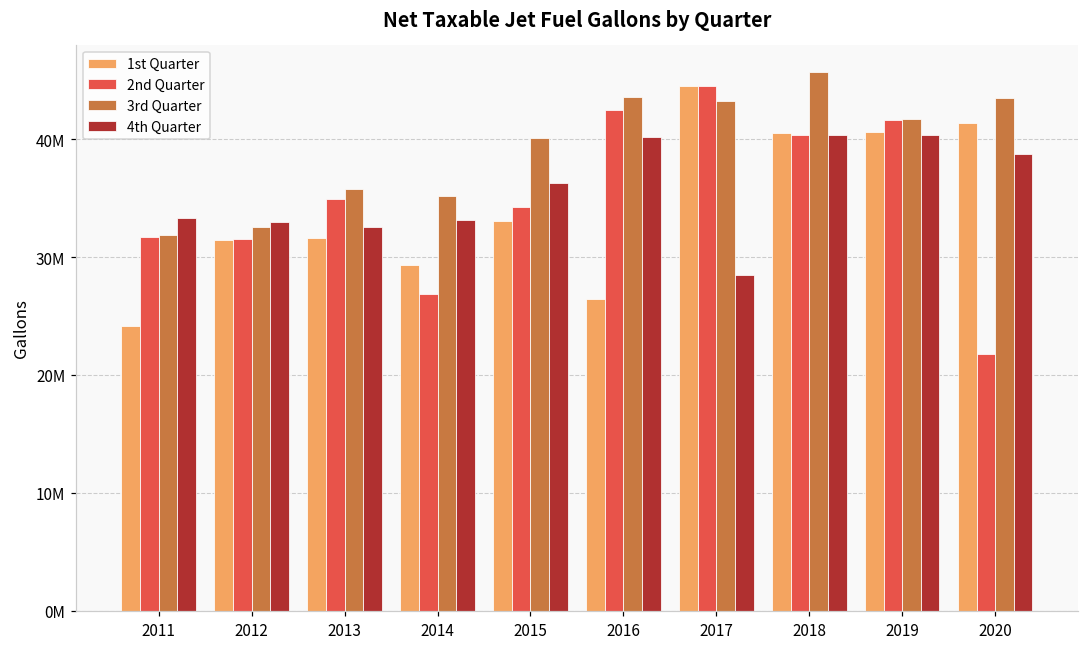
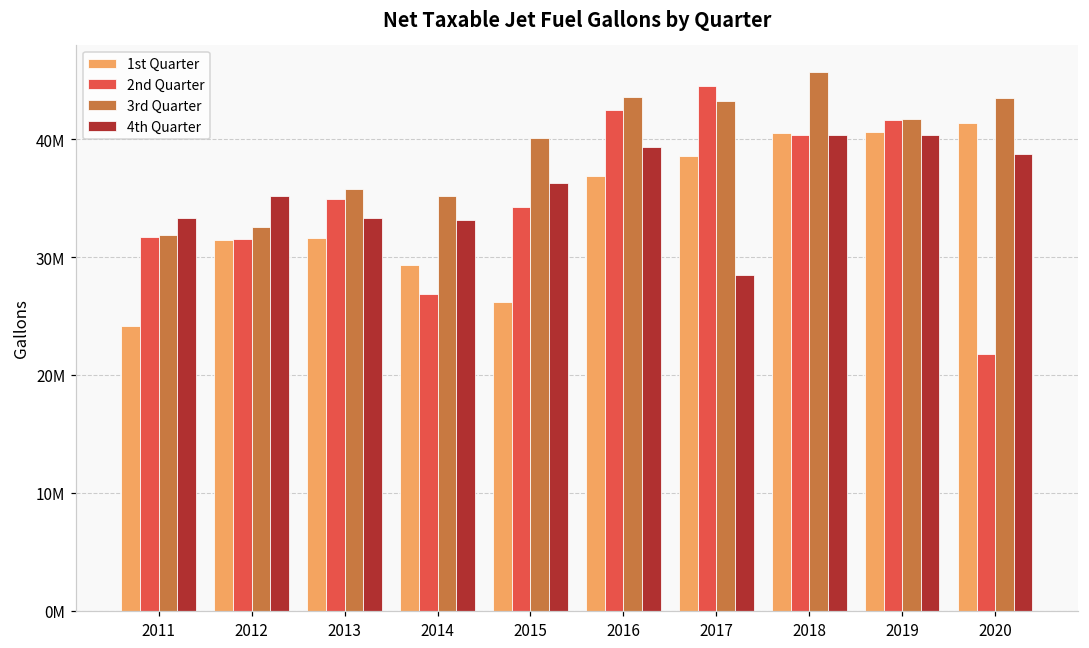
4th Quarter, 2012: 33000000 -> 35200000
4th Quarter, 2013: 32500000 -> 33300000
1st Quarter, 2015: 33100000 -> 26200000
1st Quarter, 2016: 26400000 -> 36900000
4th Quarter, 2016: 40200000 -> 39300000
1st Quarter, 2017: 44500000 -> 38600000
